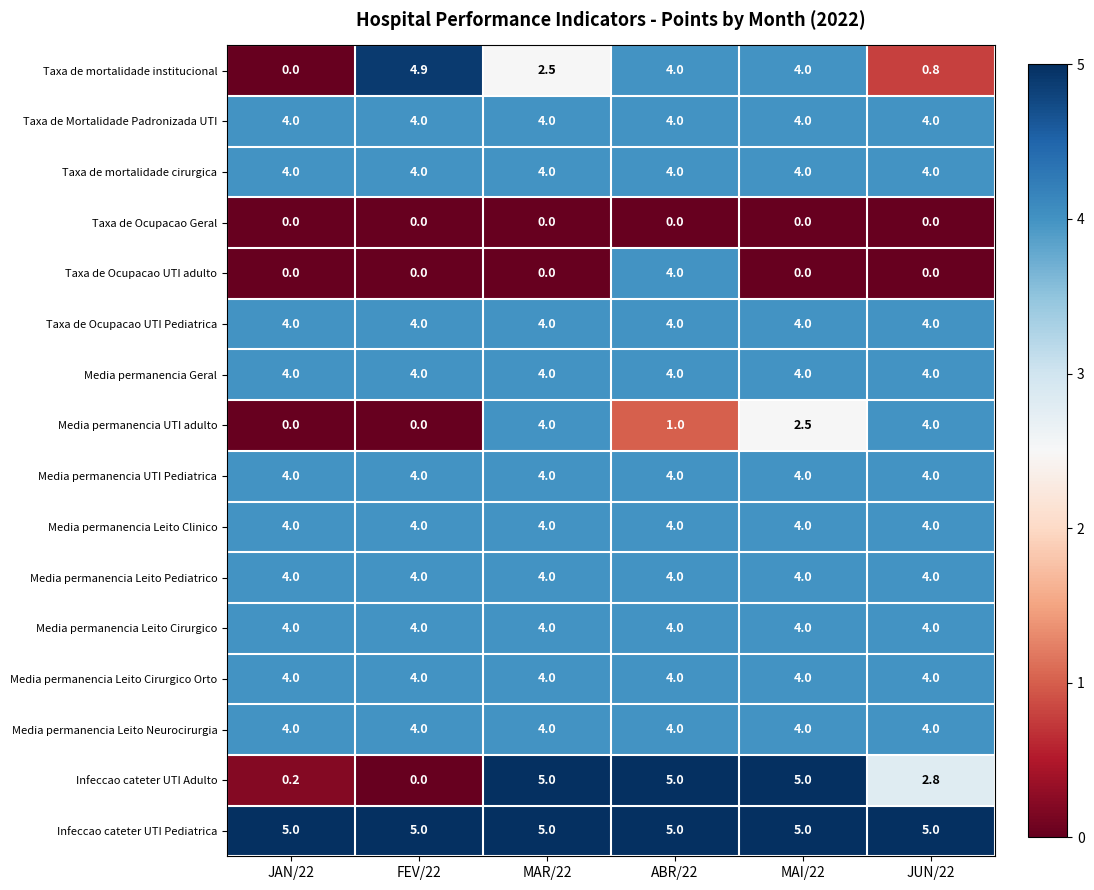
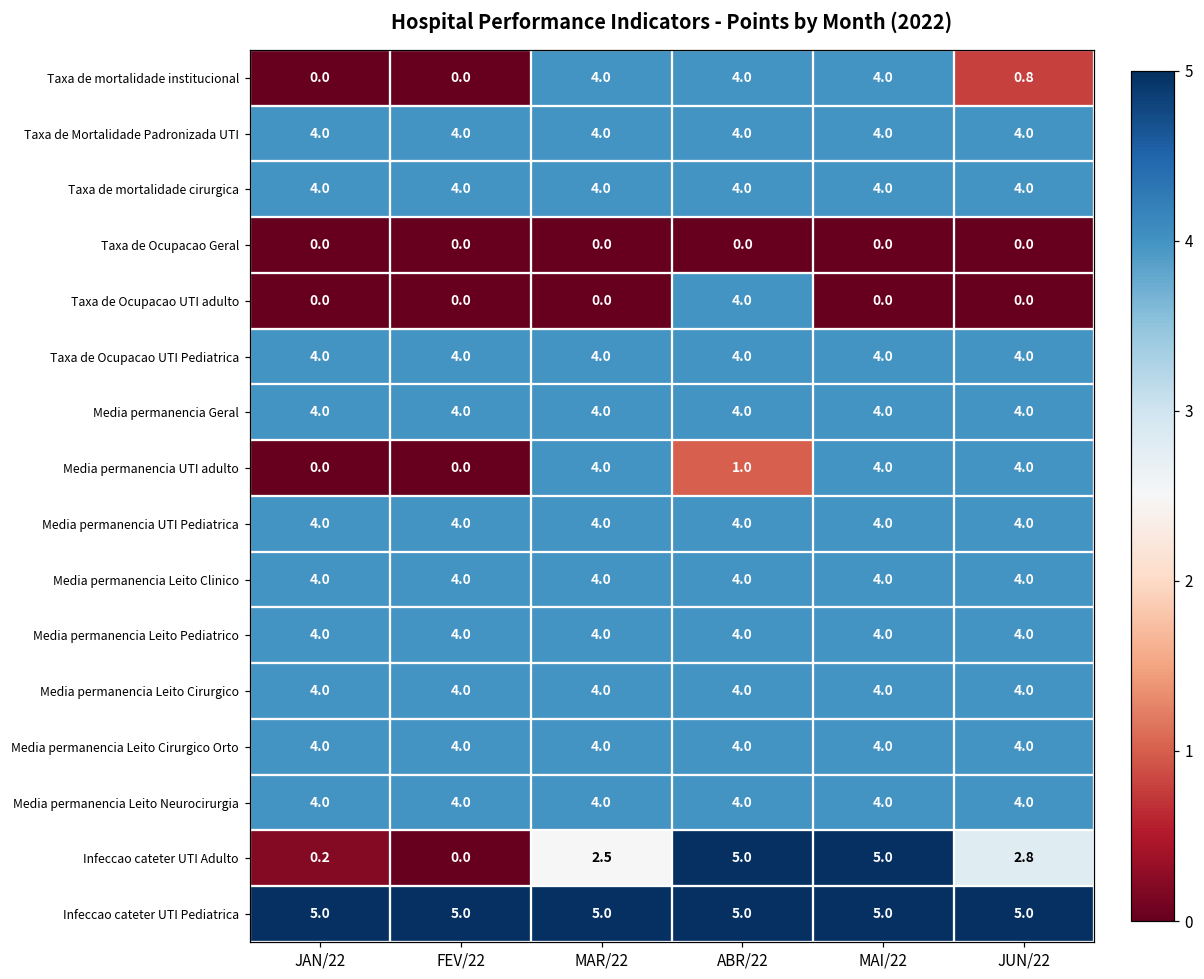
Taxa de mortalidade institucional, FEV/22: 4.9 -> 0.0
Taxa de mortalidade institucional, MAR/22: 2.5 -> 4.0
Media permanencia UTI adulto, MAI/22: 2.5 -> 4.0
Infeccao cateter UTI Adulto, MAR/22: 5.0 -> 2.5
